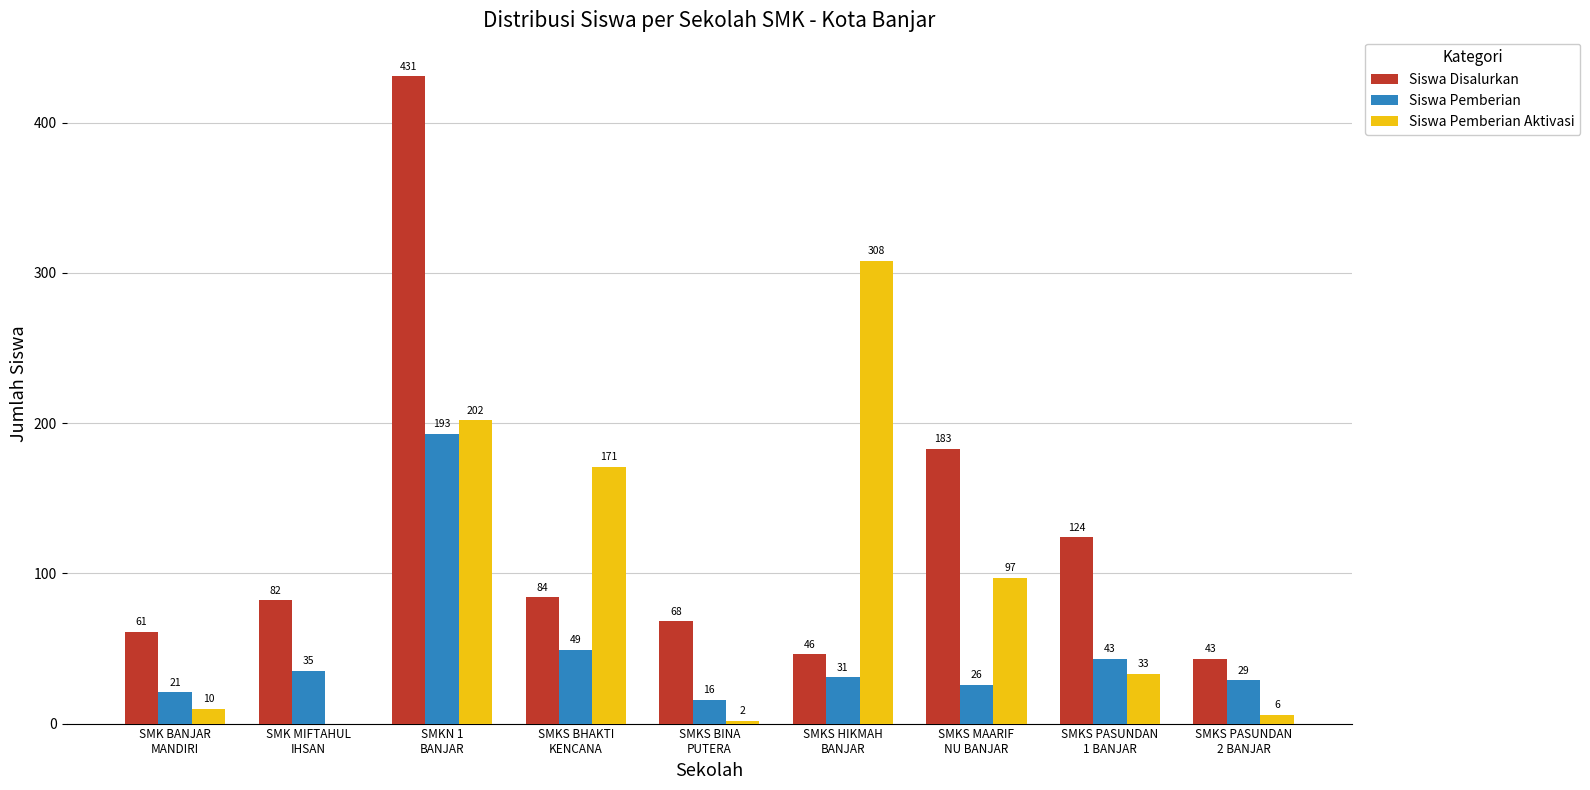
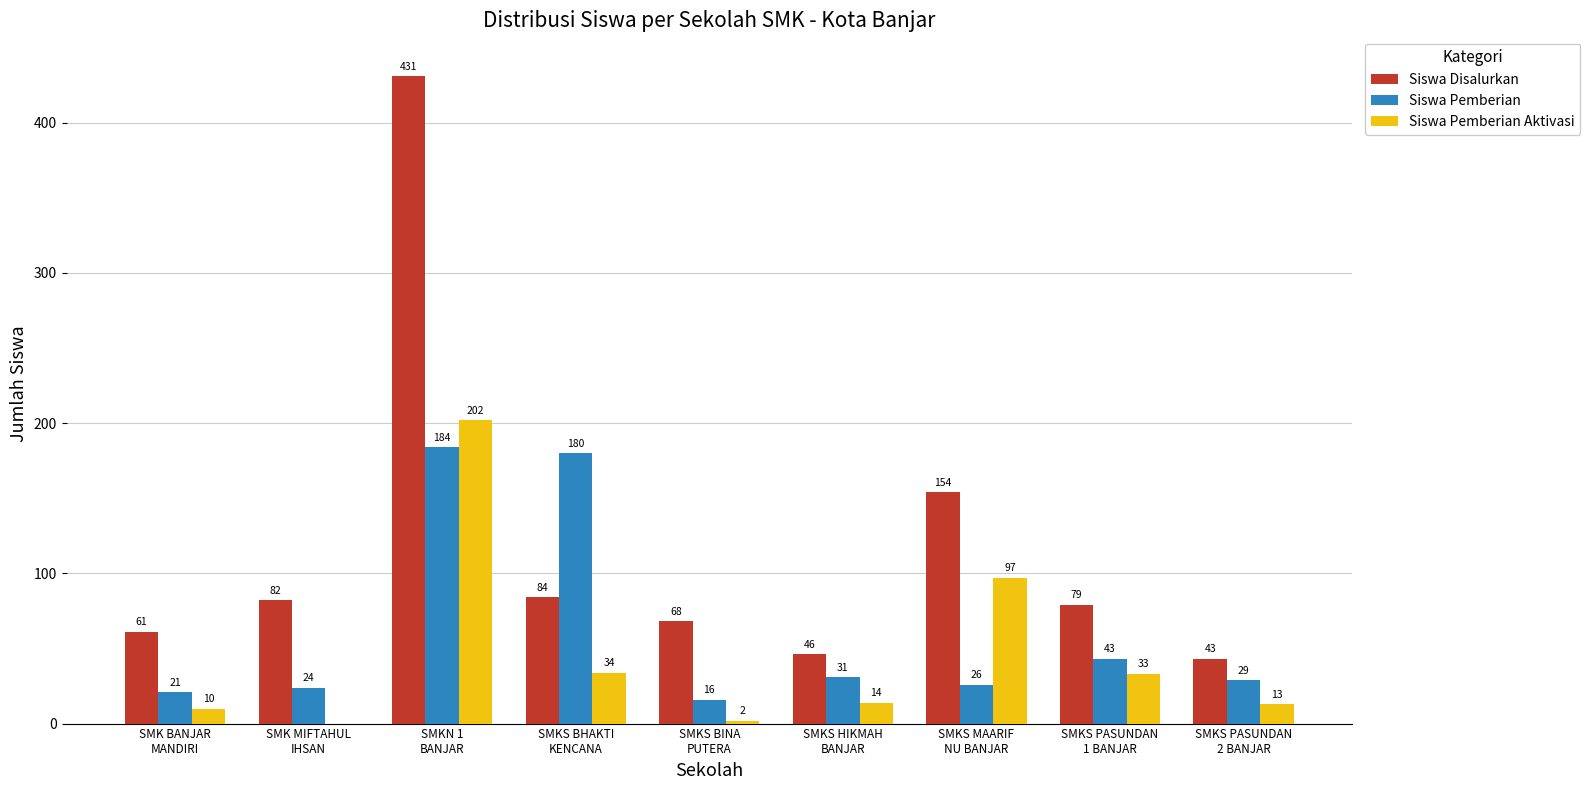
Siswa Pemberian, SMK MIFTAHUL IHSAN: 35 -> 24
Siswa Pemberian, SMKN 1 BANJAR: 193 -> 184
Siswa Pemberian, SMKS BHAKTI KENCANA: 49 -> 180
Siswa Pemberian Aktivasi, SMKS BHAKTI KENCANA: 171 -> 34
Siswa Pemberian Aktivasi, SMKS HIKMAH BANJAR: 308 -> 14
Siswa Disalurkan, SMKS MAARIF NU BANJAR: 183 -> 154
Siswa Disalurkan, SMKS PASUNDAN 1 BANJAR: 124 -> 79
Siswa Pemberian Aktivasi, SMKS PASUNDAN 2 BANJAR: 6 -> 13
